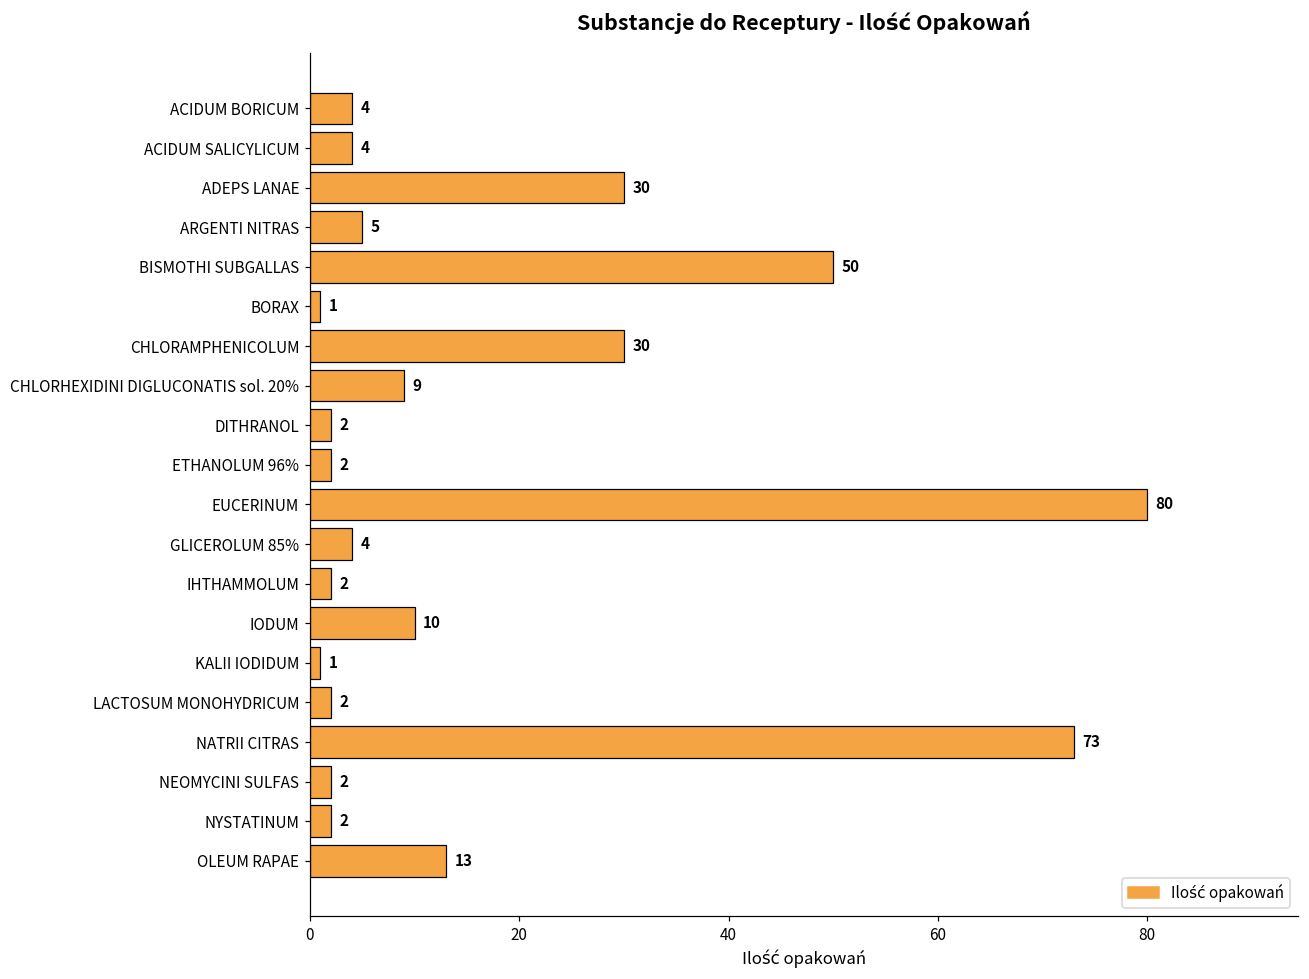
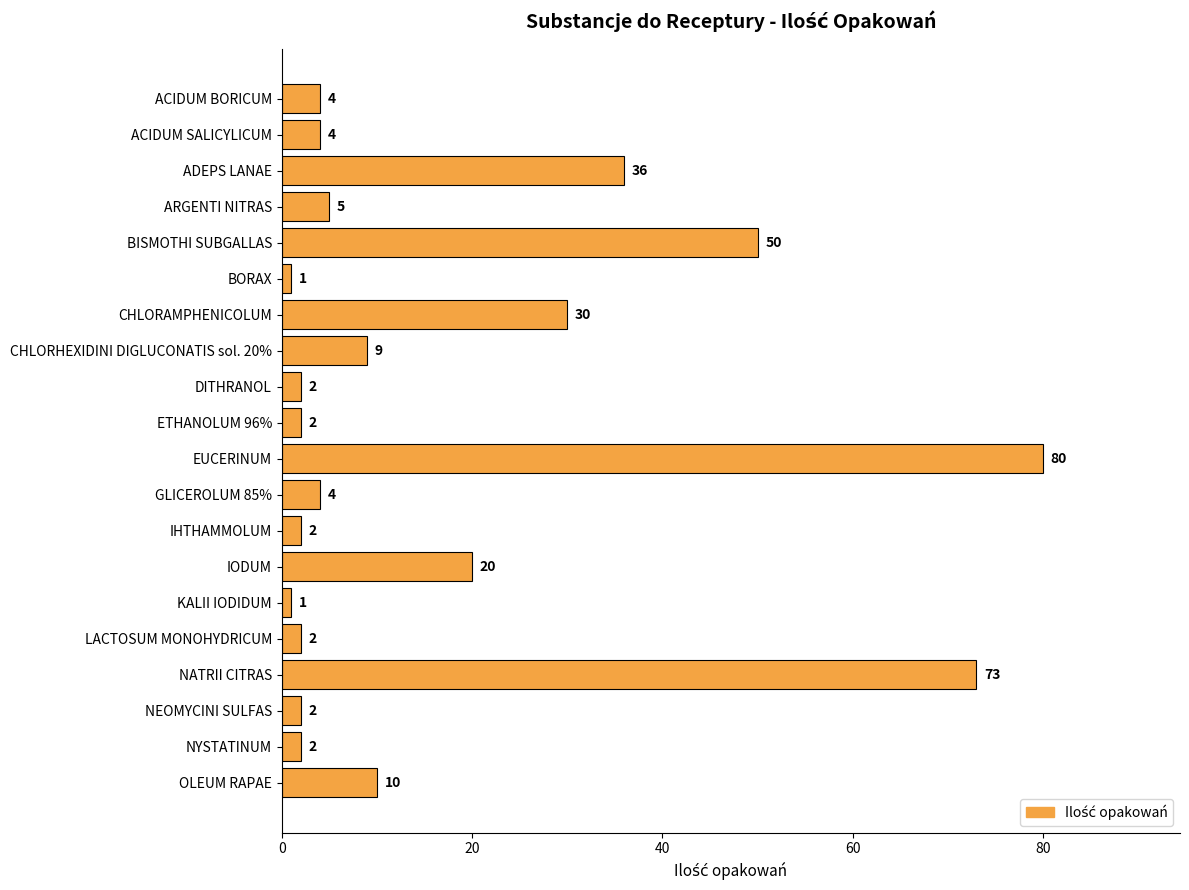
ADEPS LANAE: 30 -> 36
IODUM: 10 -> 20
OLEUM RAPAE: 13 -> 10
